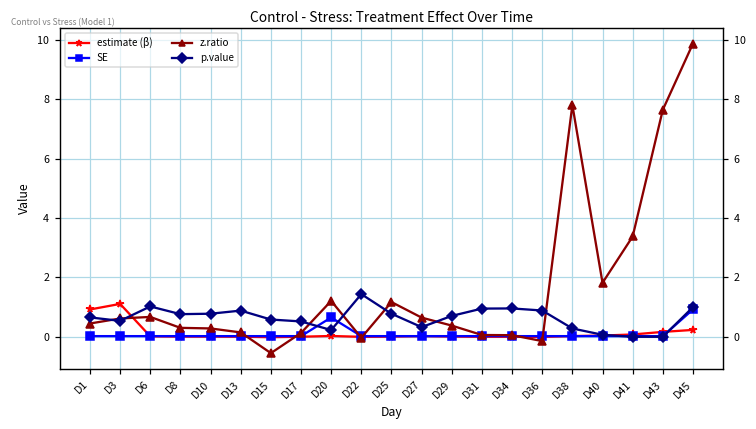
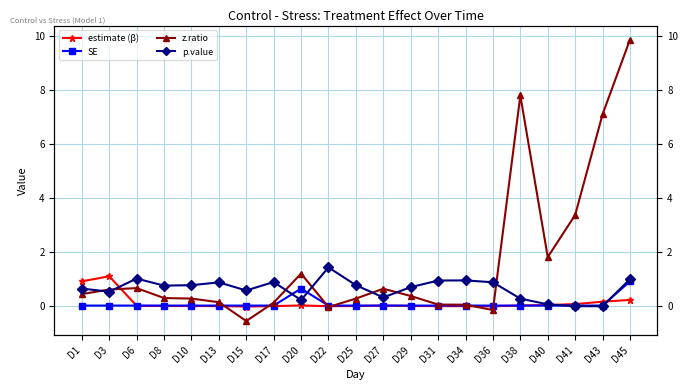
p.value, D17: 0.5 -> 0.9
z.ratio, D25: 1.2 -> 0.3
z.ratio, D43: 7.7 -> 7.1
